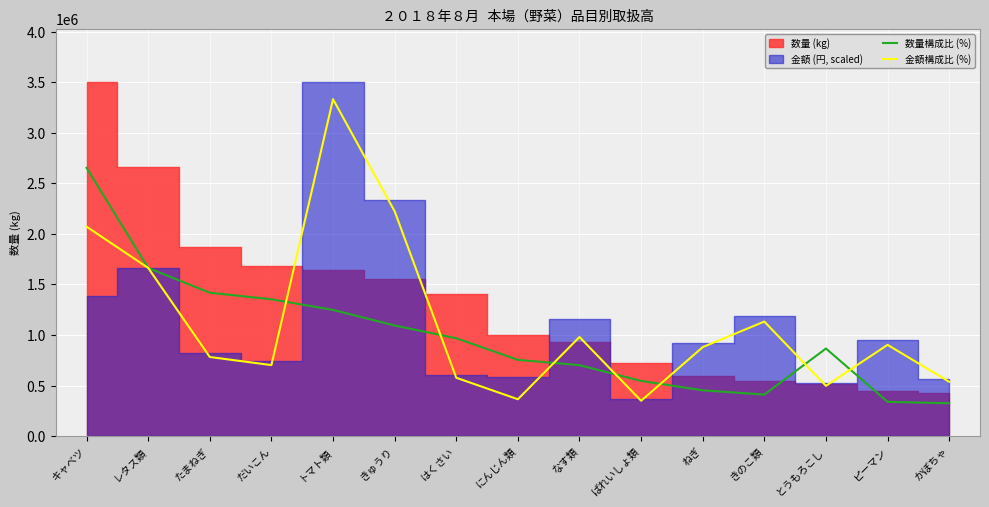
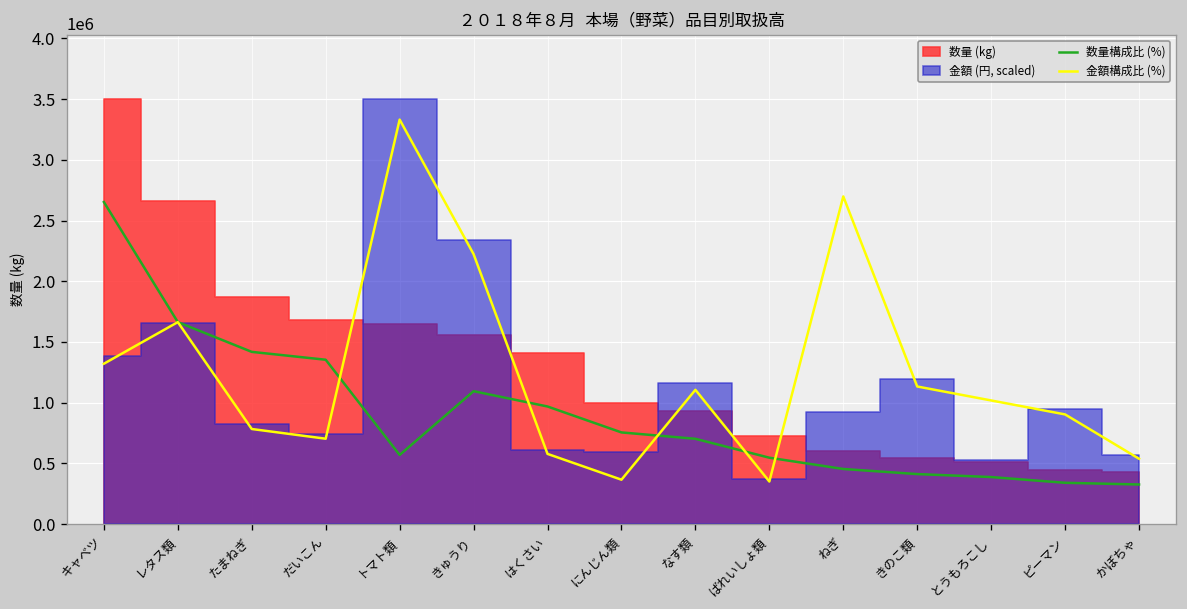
金額構成比 (%), キャベツ: 2070000 -> 1320000
数量構成比 (%), トマト類: 1250000 -> 570000
金額構成比 (%), なす類: 980000 -> 1110000
金額構成比 (%), ねぎ: 880000 -> 2700000
数量構成比 (%), とうもろこし: 870000 -> 390000
金額構成比 (%), とうもろこし: 500000 -> 1020000
